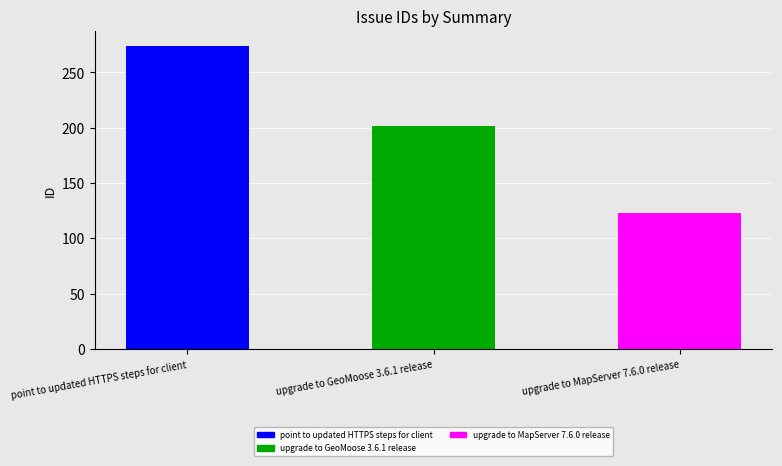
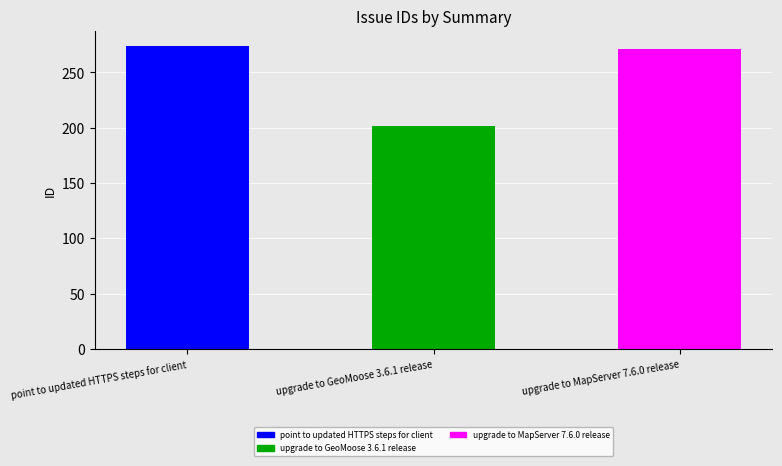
upgrade to MapServer 7.6.0 release: 123 -> 271
